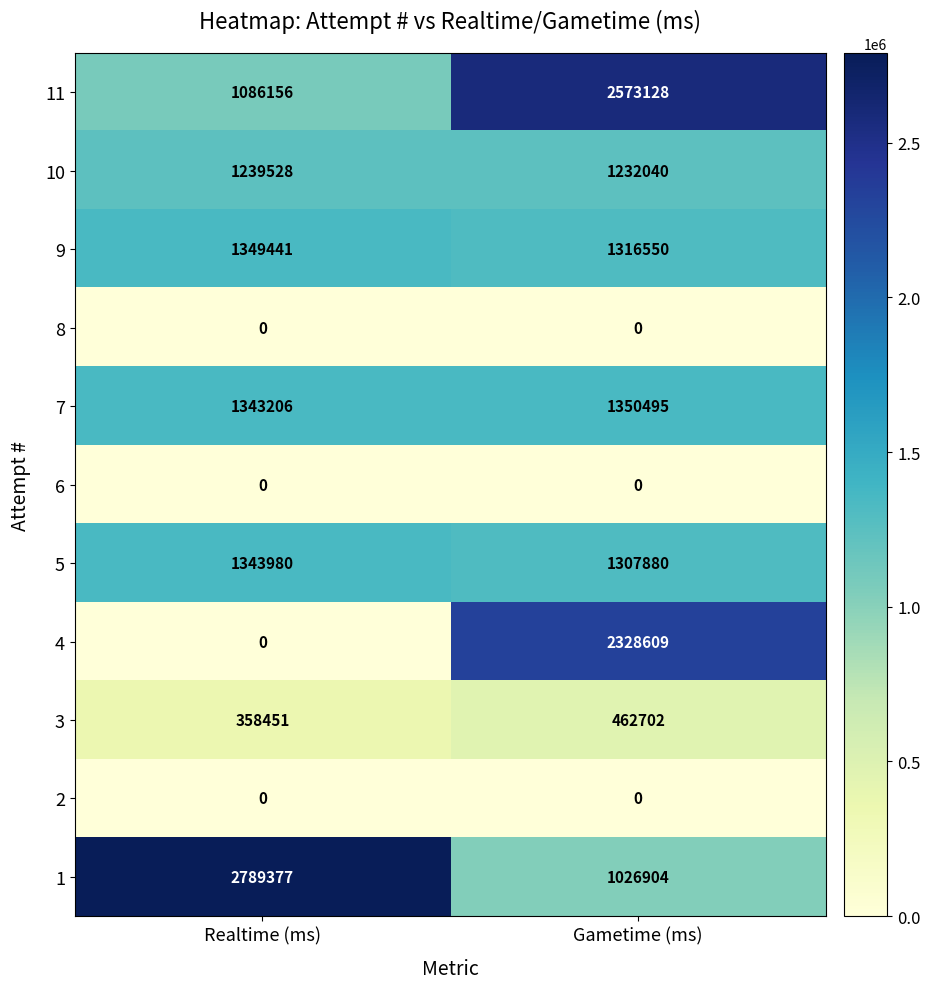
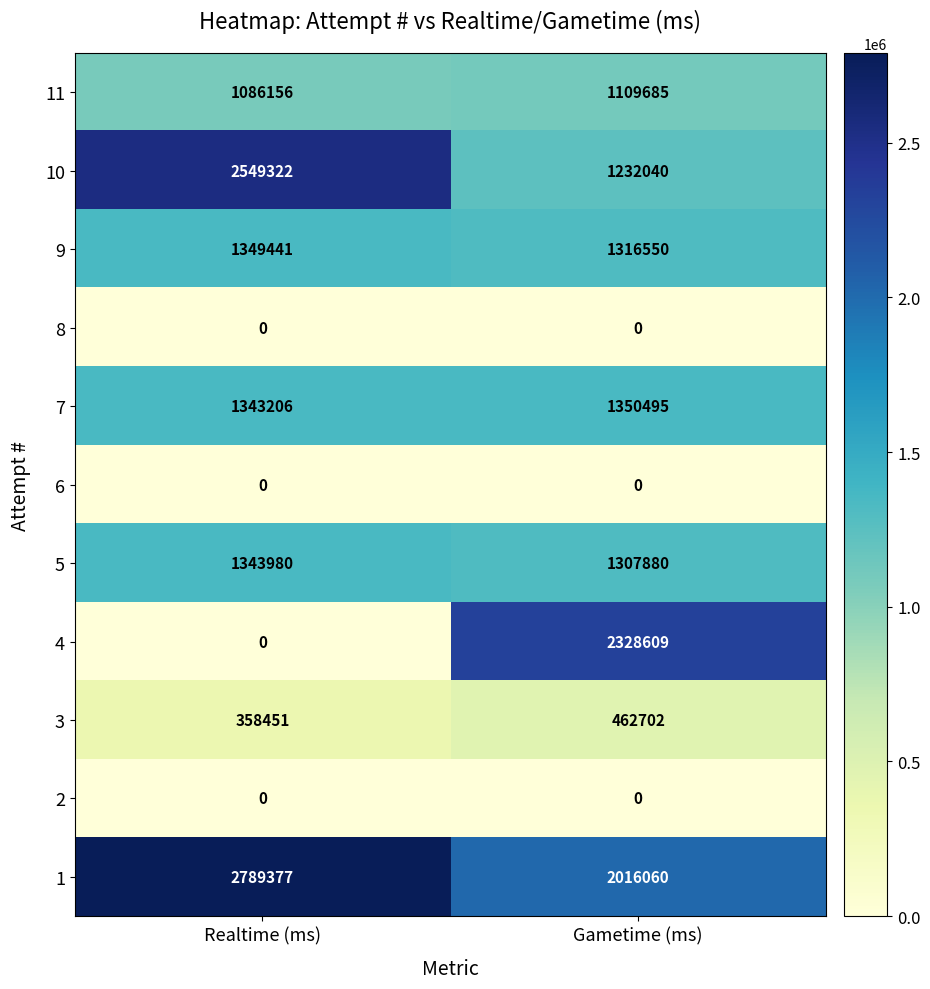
11, Gametime (ms): 2573128 -> 1109685
10, Realtime (ms): 1239528 -> 2549322
1, Gametime (ms): 1026904 -> 2016060
